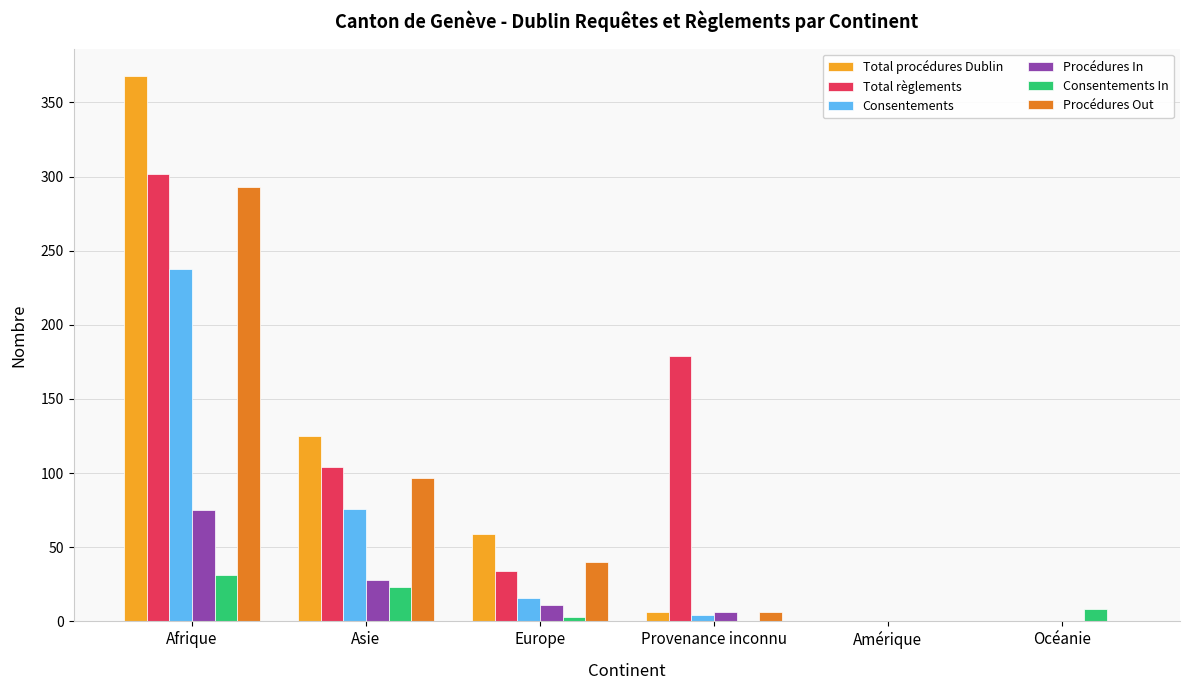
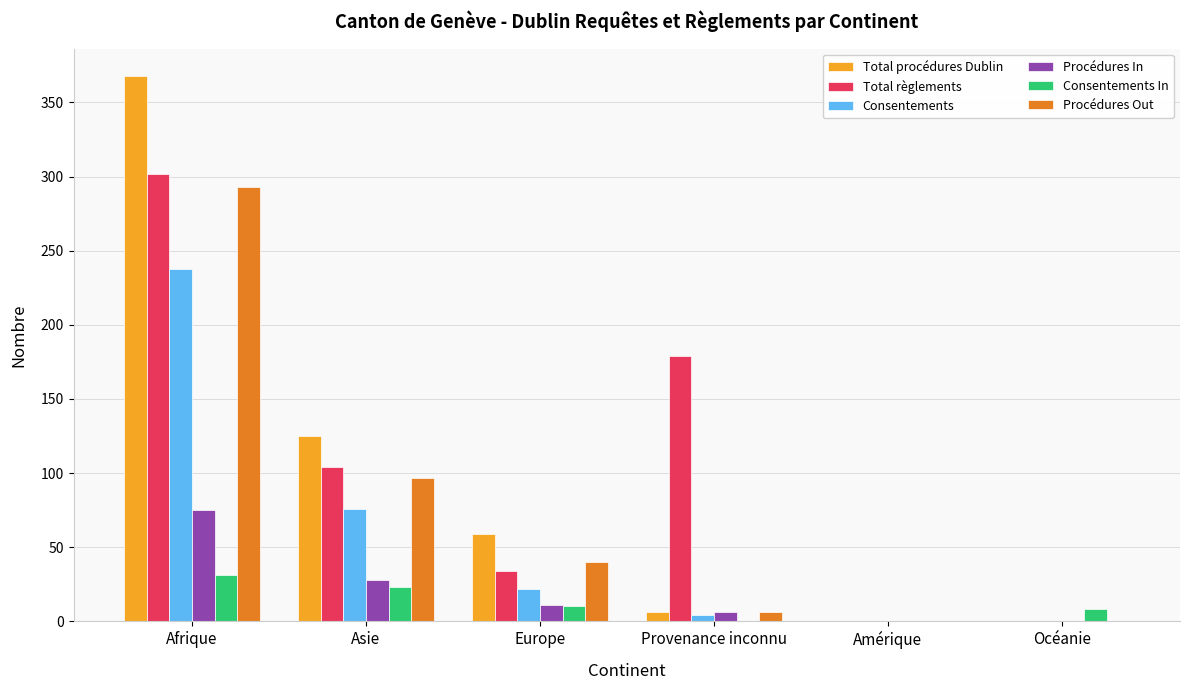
Consentements, Europe: 16 -> 22
Consentements In, Europe: 3 -> 10
